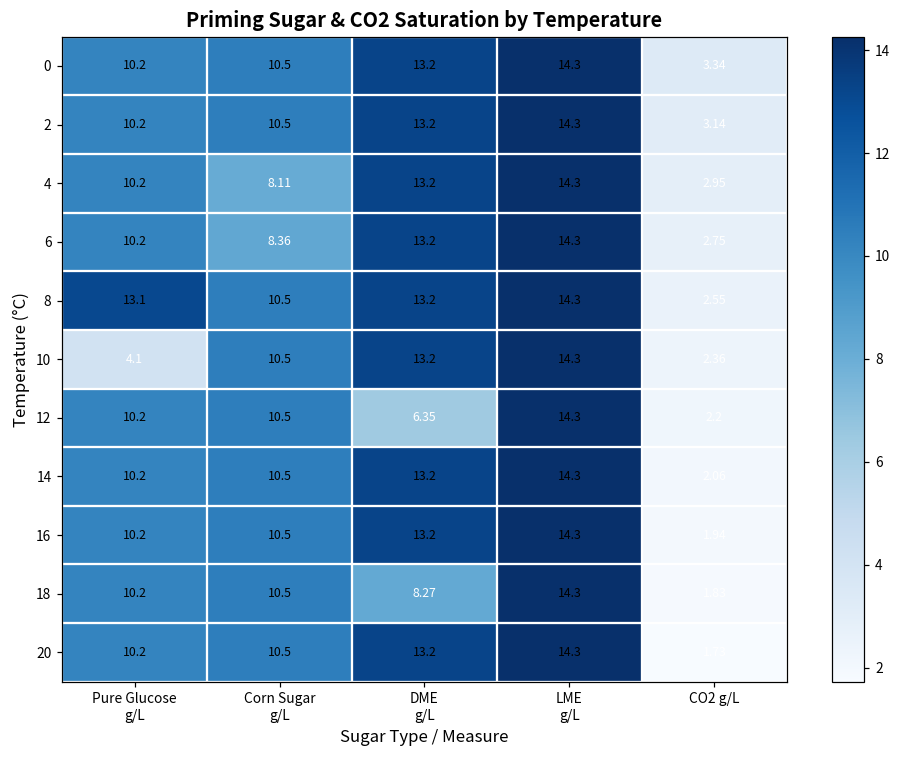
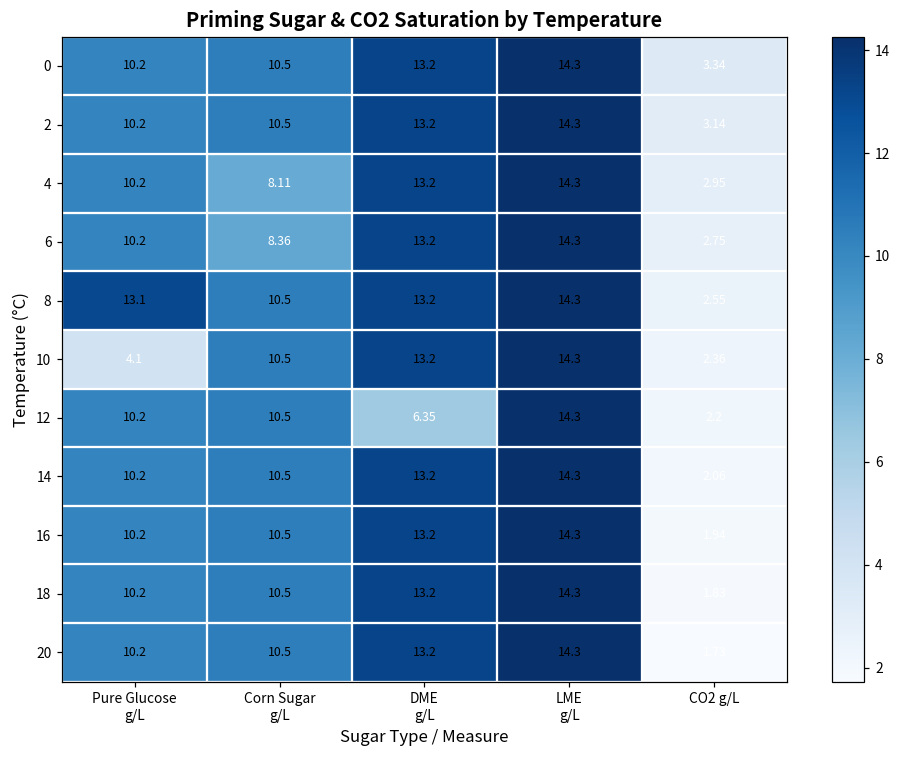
18, DME g/L: 8.27 -> 13.2
